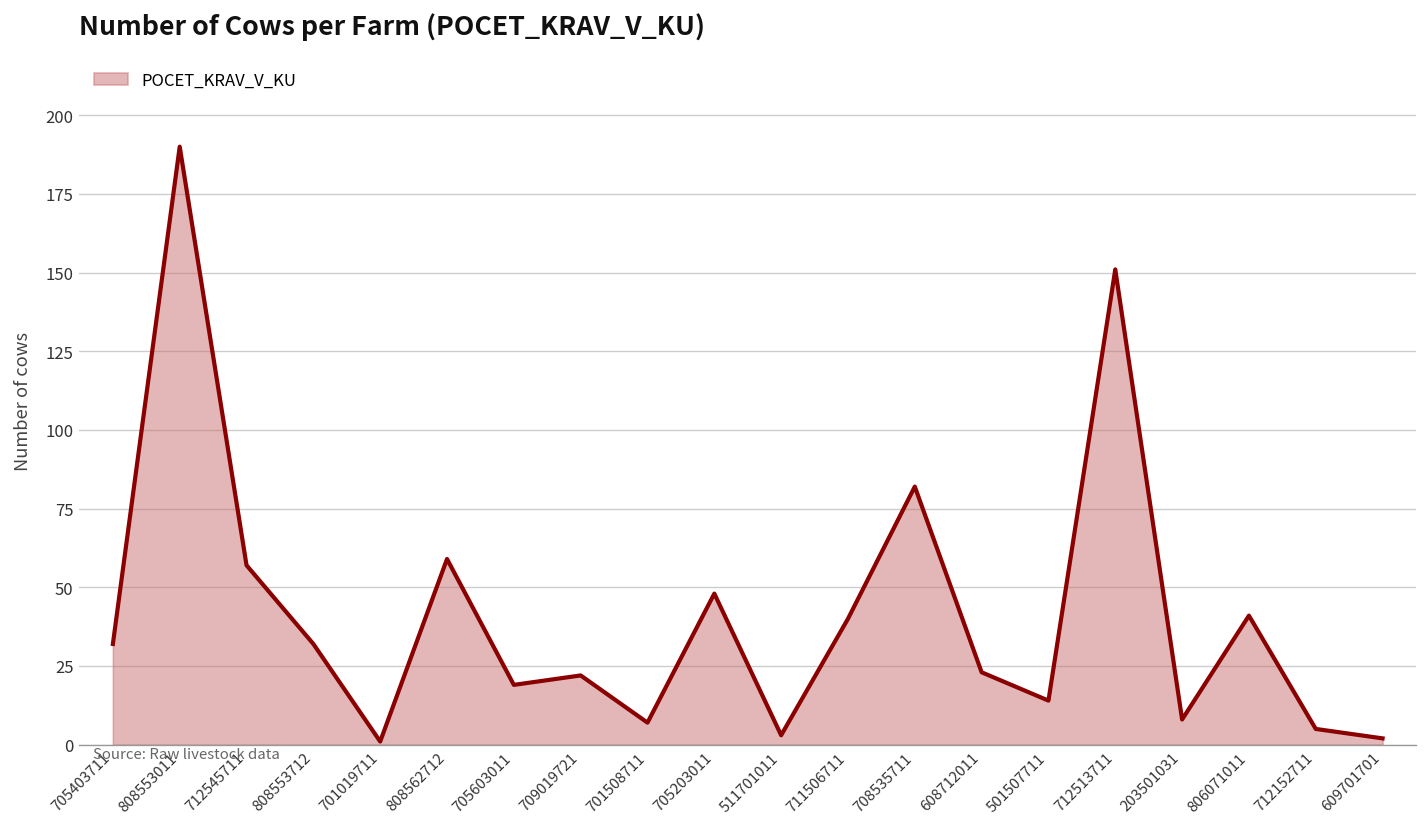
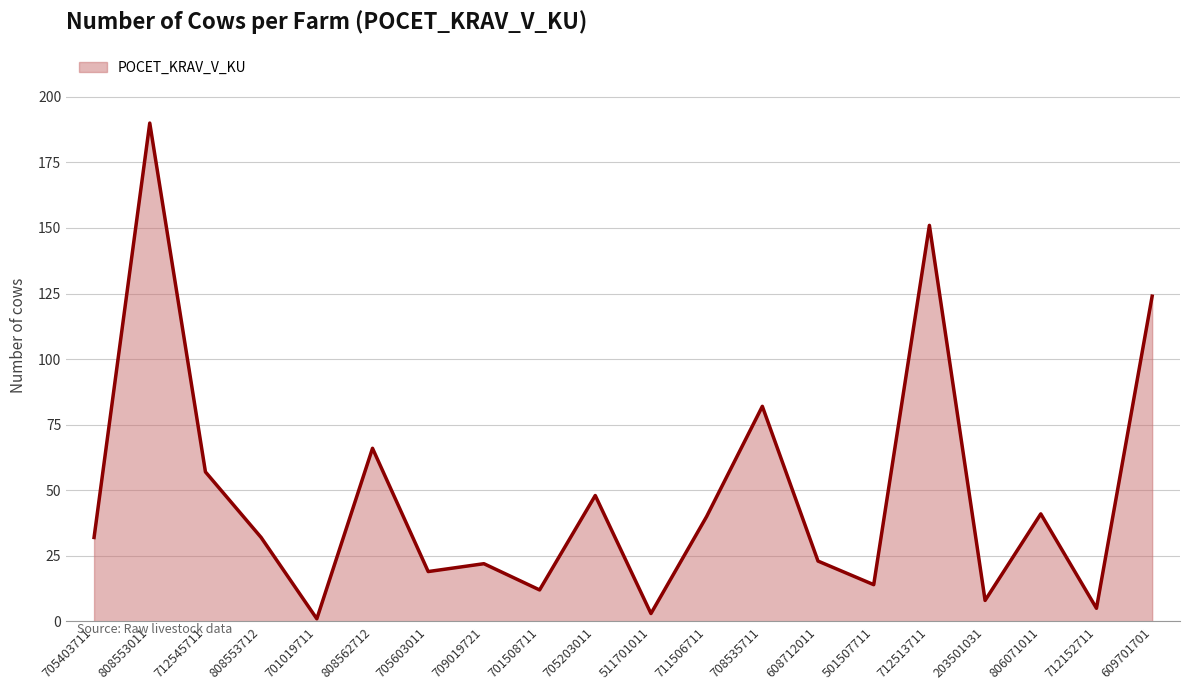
808562712: 59 -> 66
701508711: 7 -> 12
609701701: 2 -> 124
